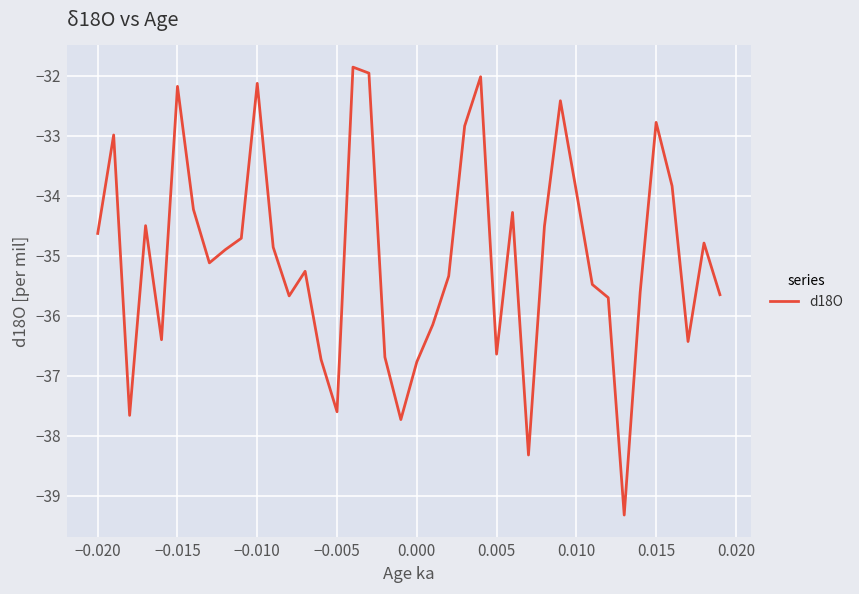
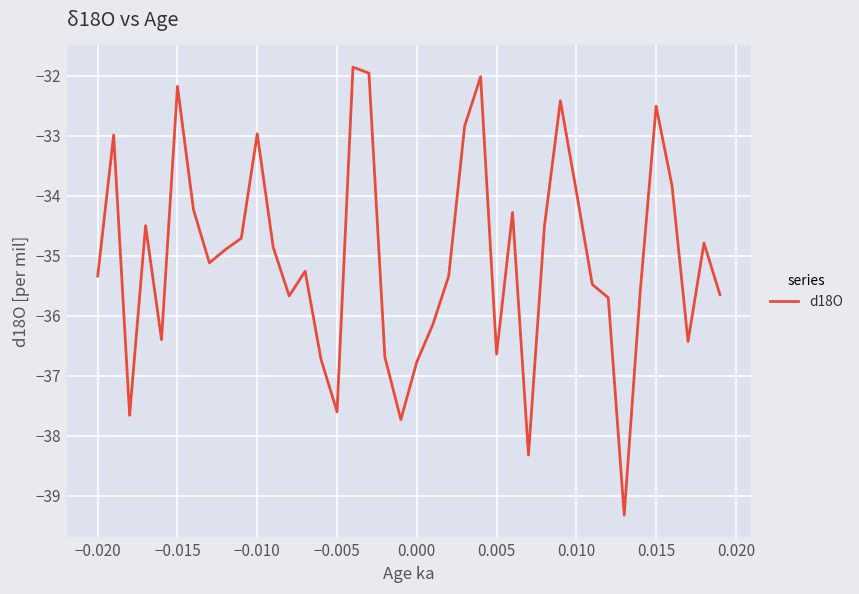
−0.020: -34.6 -> -35.3
−0.010: -32.1 -> -33.0
0.015: -32.8 -> -32.5
